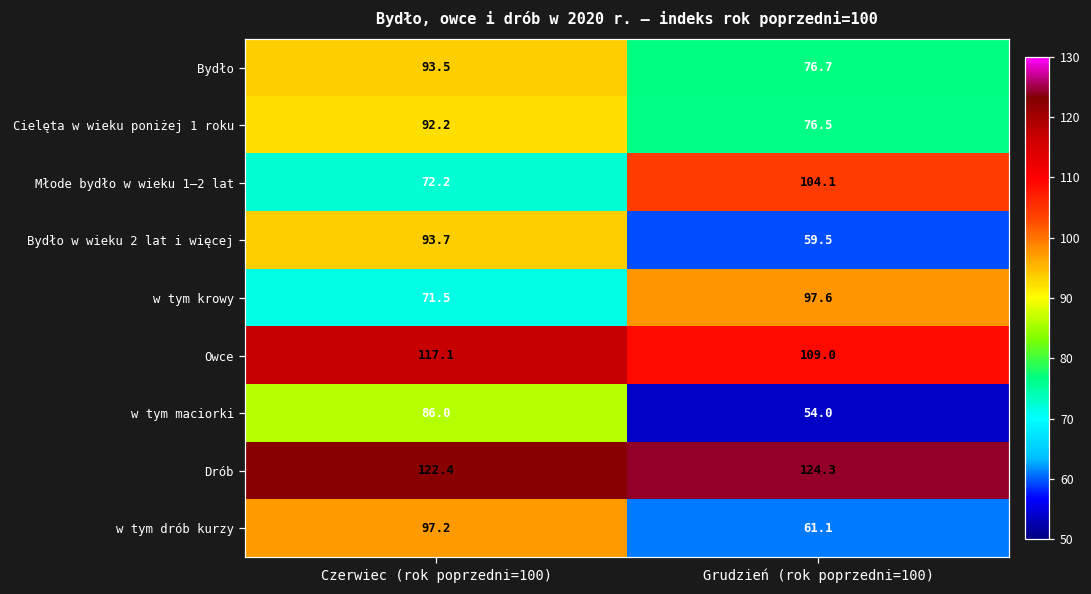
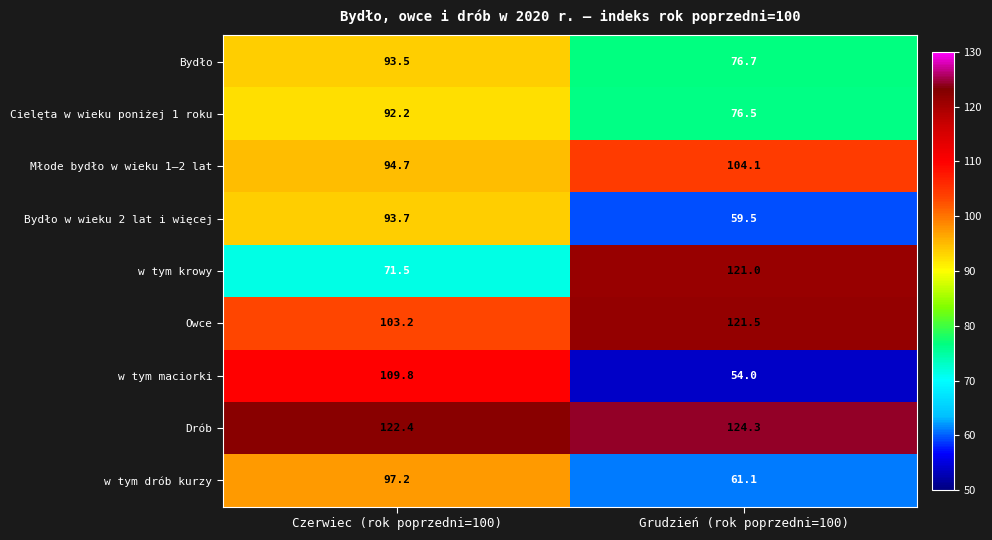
Młode bydło w wieku 1—2 lat, Czerwiec (rok poprzedni=100): 72.2 -> 94.7
w tym krowy, Grudzień (rok poprzedni=100): 97.6 -> 121.0
Owce, Czerwiec (rok poprzedni=100): 117.1 -> 103.2
Owce, Grudzień (rok poprzedni=100): 109.0 -> 121.5
w tym maciorki, Czerwiec (rok poprzedni=100): 86.0 -> 109.8
